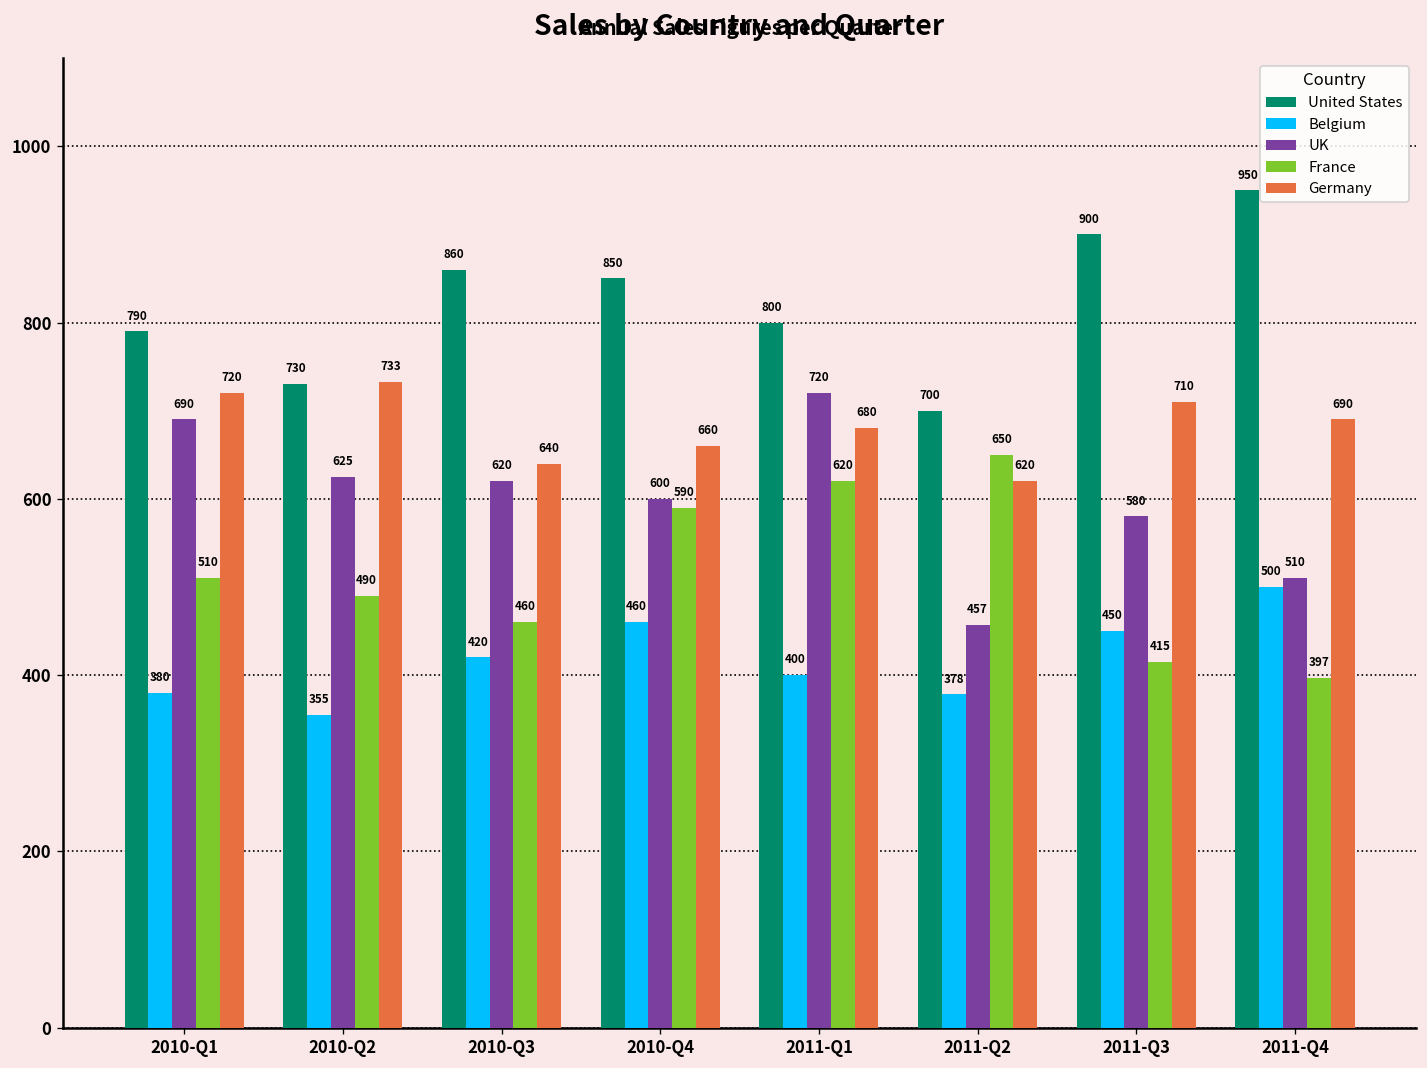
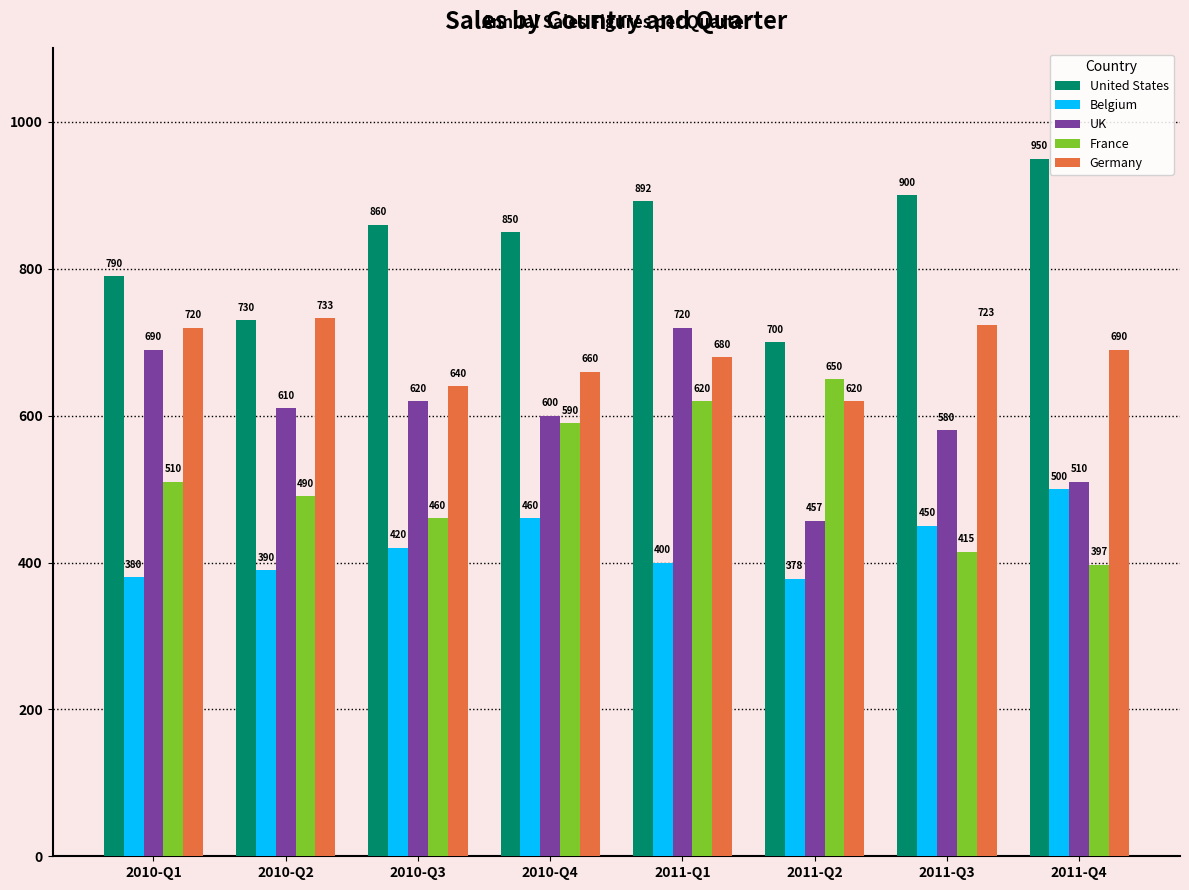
Belgium, 2010-Q2: 355 -> 390
UK, 2010-Q2: 625 -> 610
United States, 2011-Q1: 800 -> 892
Germany, 2011-Q3: 710 -> 723
